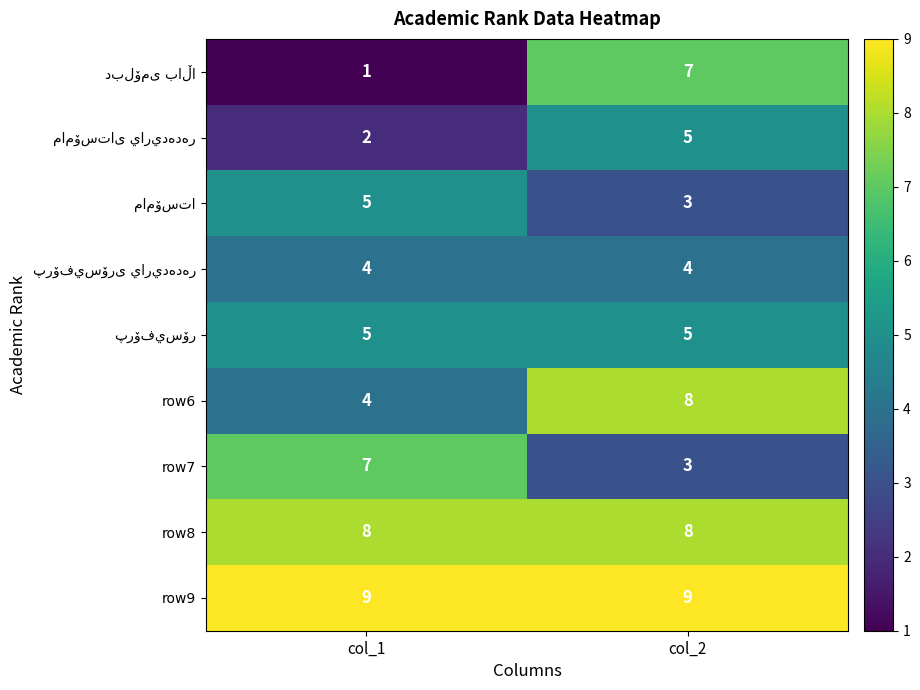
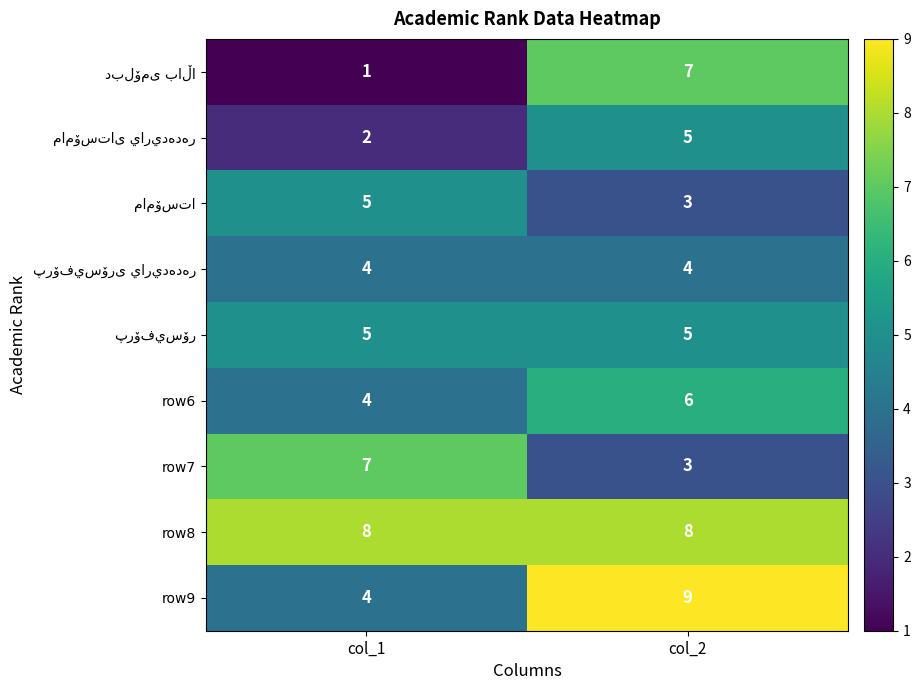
row6, col_2: 8 -> 6
row9, col_1: 9 -> 4
